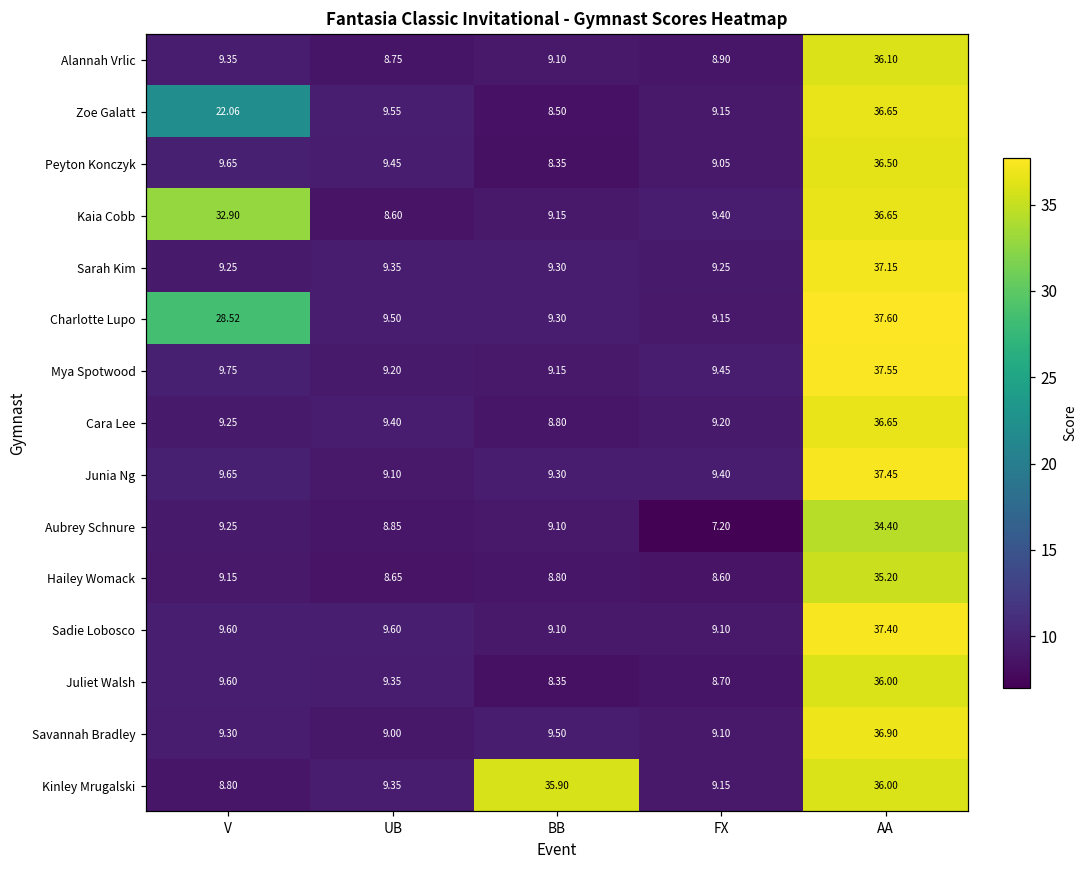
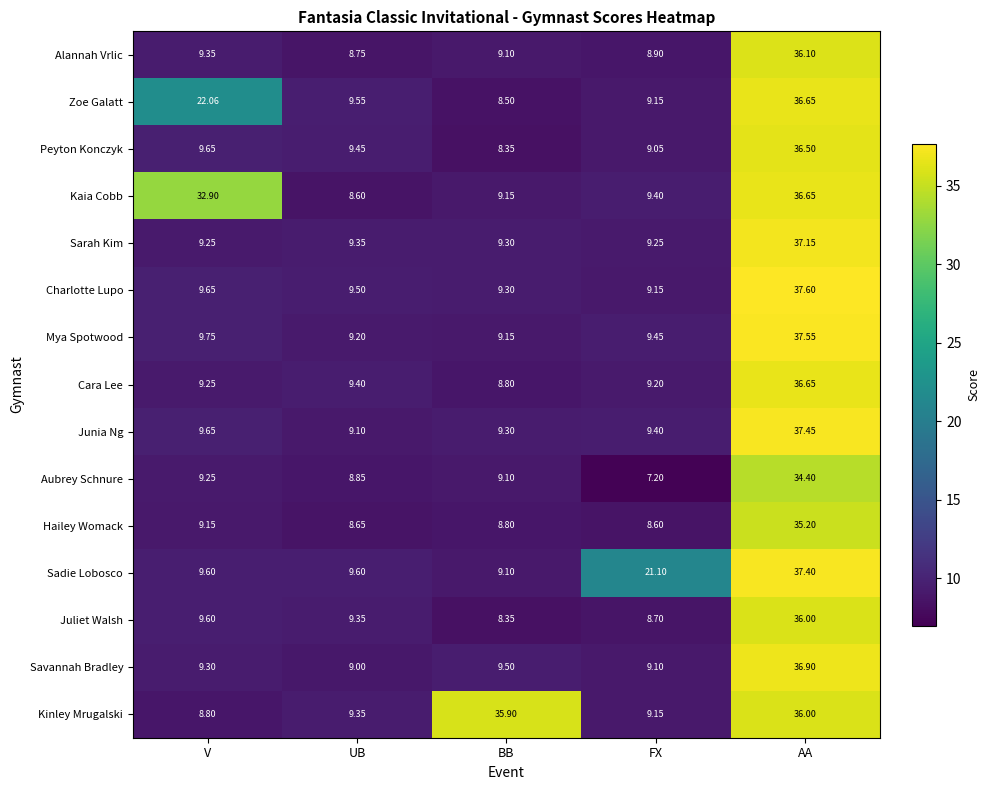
Charlotte Lupo, V: 28.52 -> 9.65
Sadie Lobosco, FX: 9.10 -> 21.10
